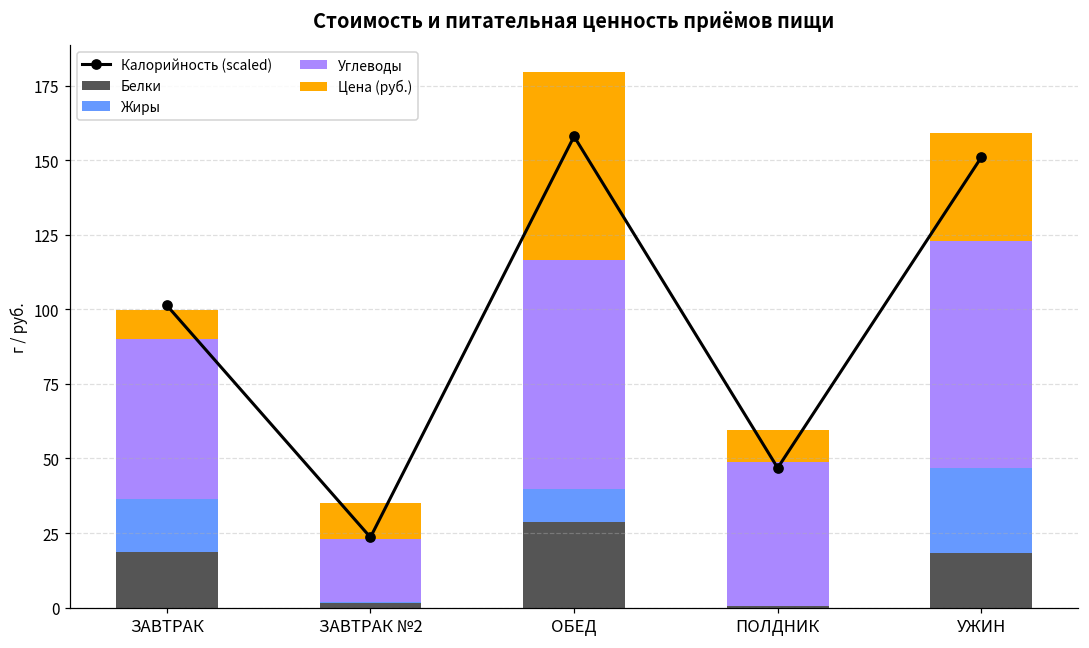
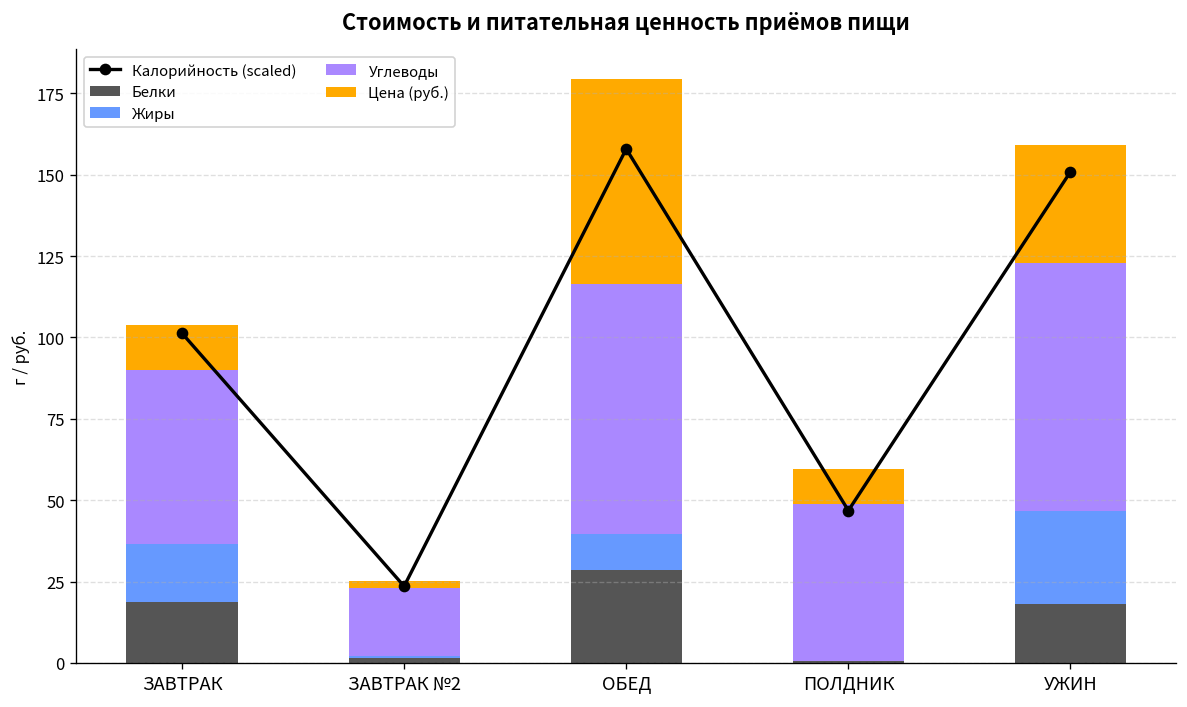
Цена (руб.), ЗАВТРАК: 10 -> 14
Цена (руб.), ЗАВТРАК №2: 12 -> 2
